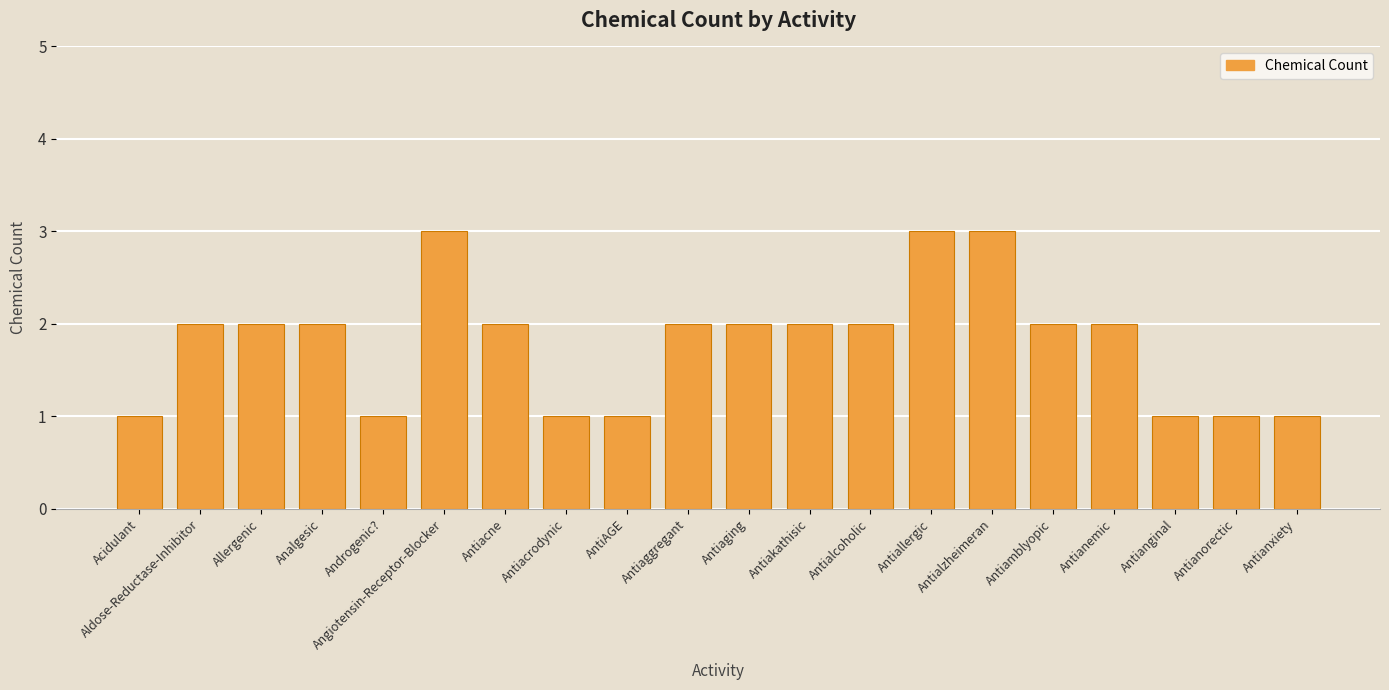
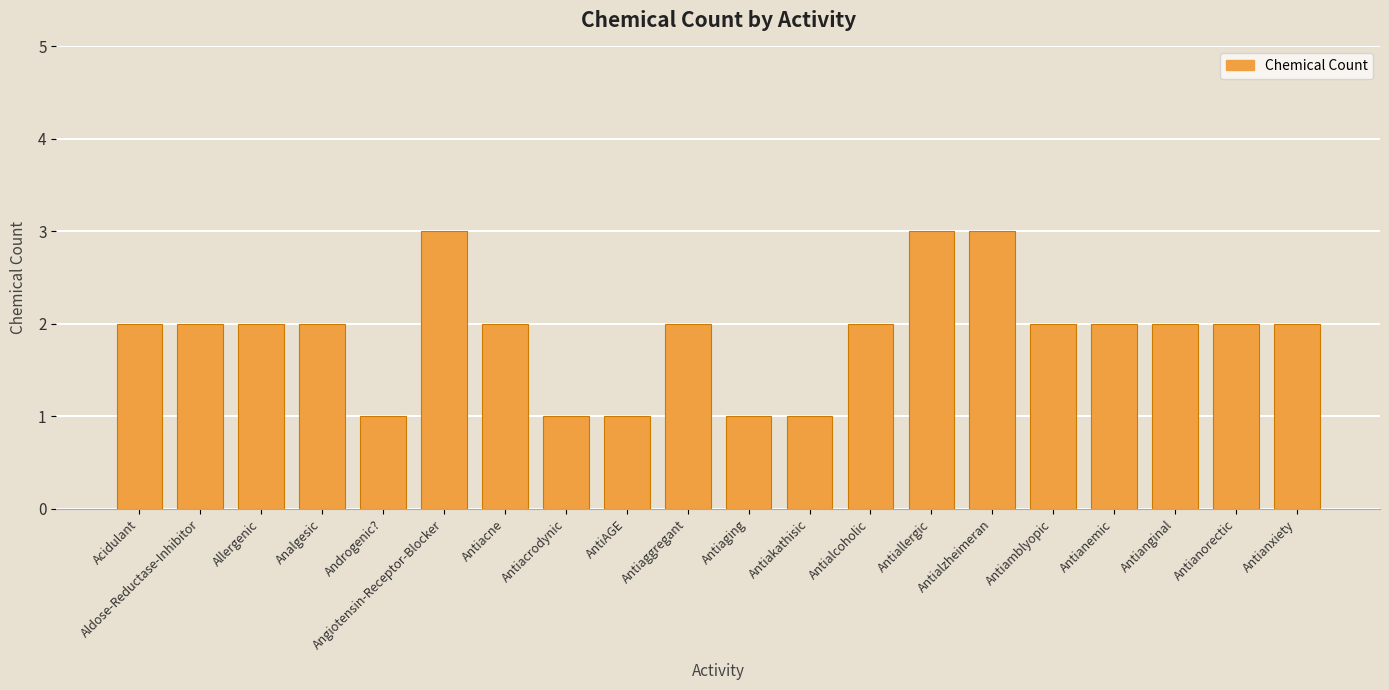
Acidulant: 1 -> 2
Antiaging: 2 -> 1
Antiakathisic: 2 -> 1
Antianginal: 1 -> 2
Antianorectic: 1 -> 2
Antianxiety: 1 -> 2
